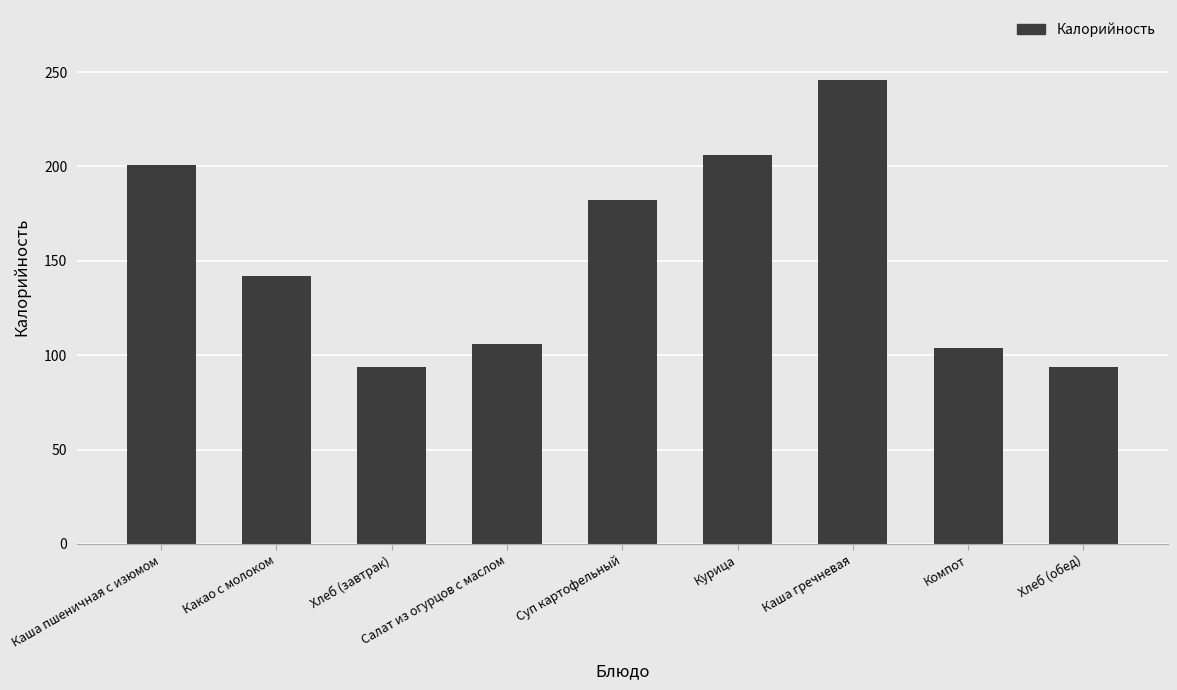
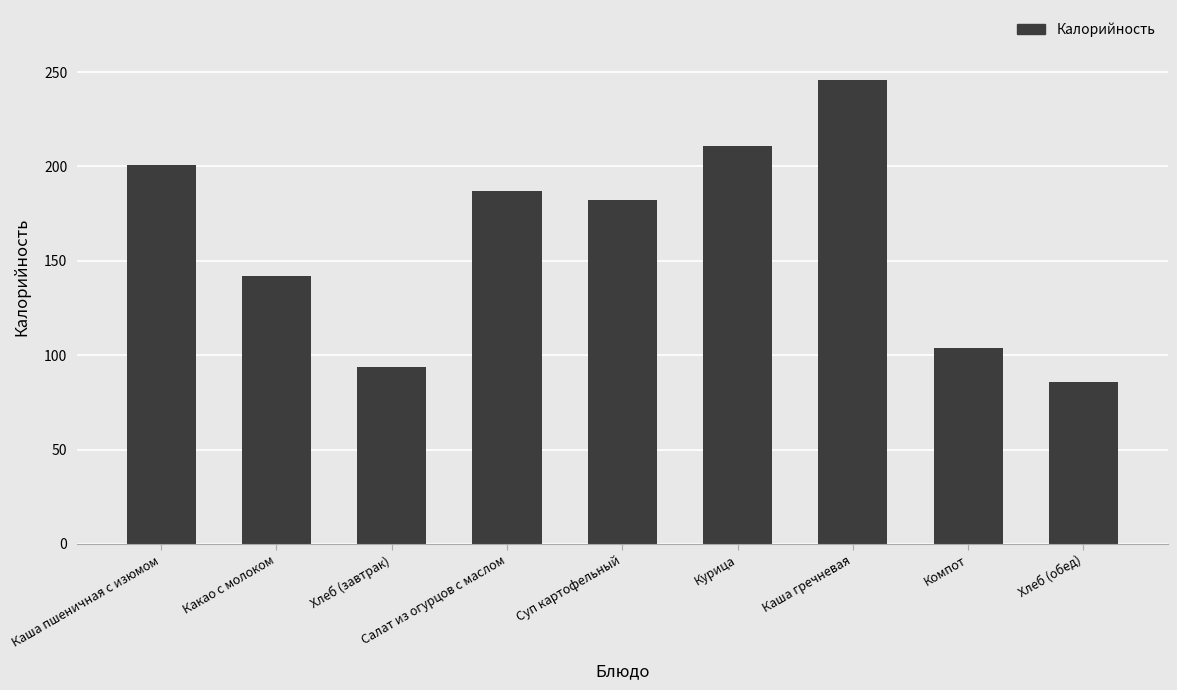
Салат из огурцов с маслом: 106 -> 187
Курица: 206 -> 211
Хлеб (обед): 94 -> 86
